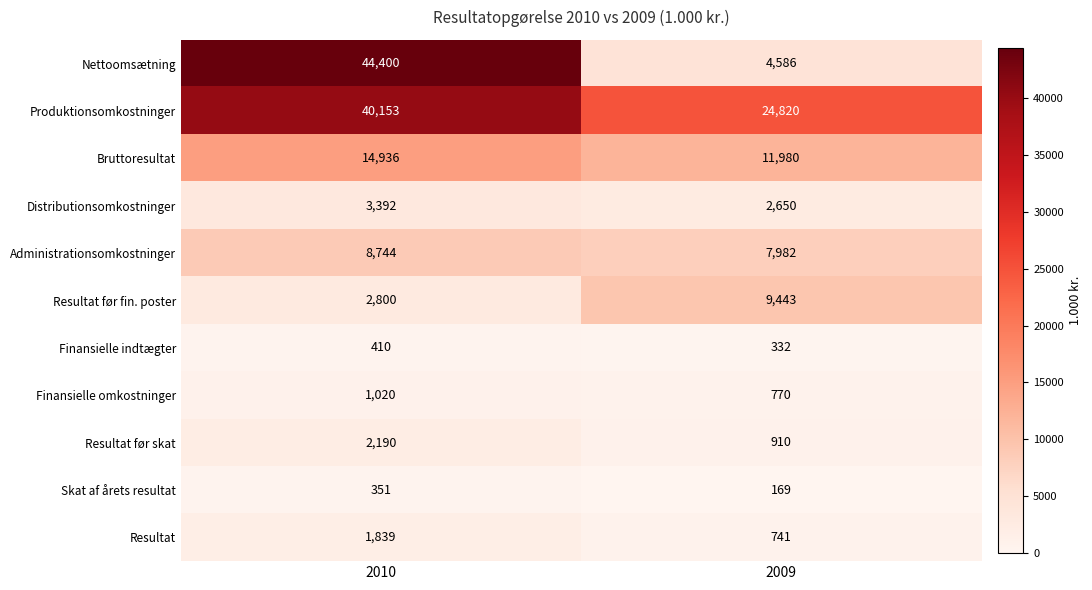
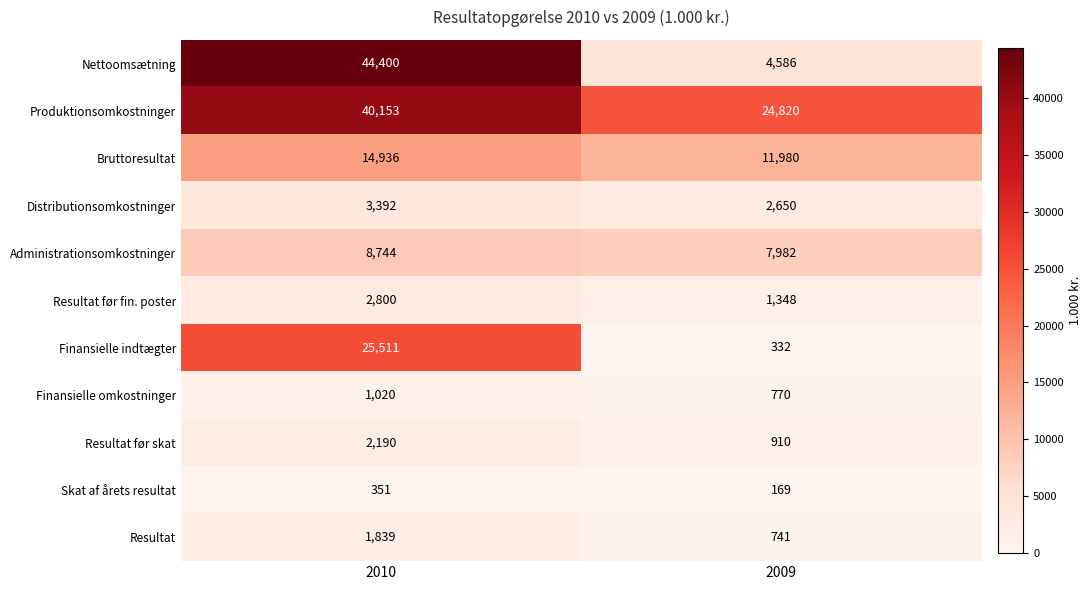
Resultat før fin. poster, 2009: 9,443 -> 1,348
Finansielle indtægter, 2010: 410 -> 25,511
